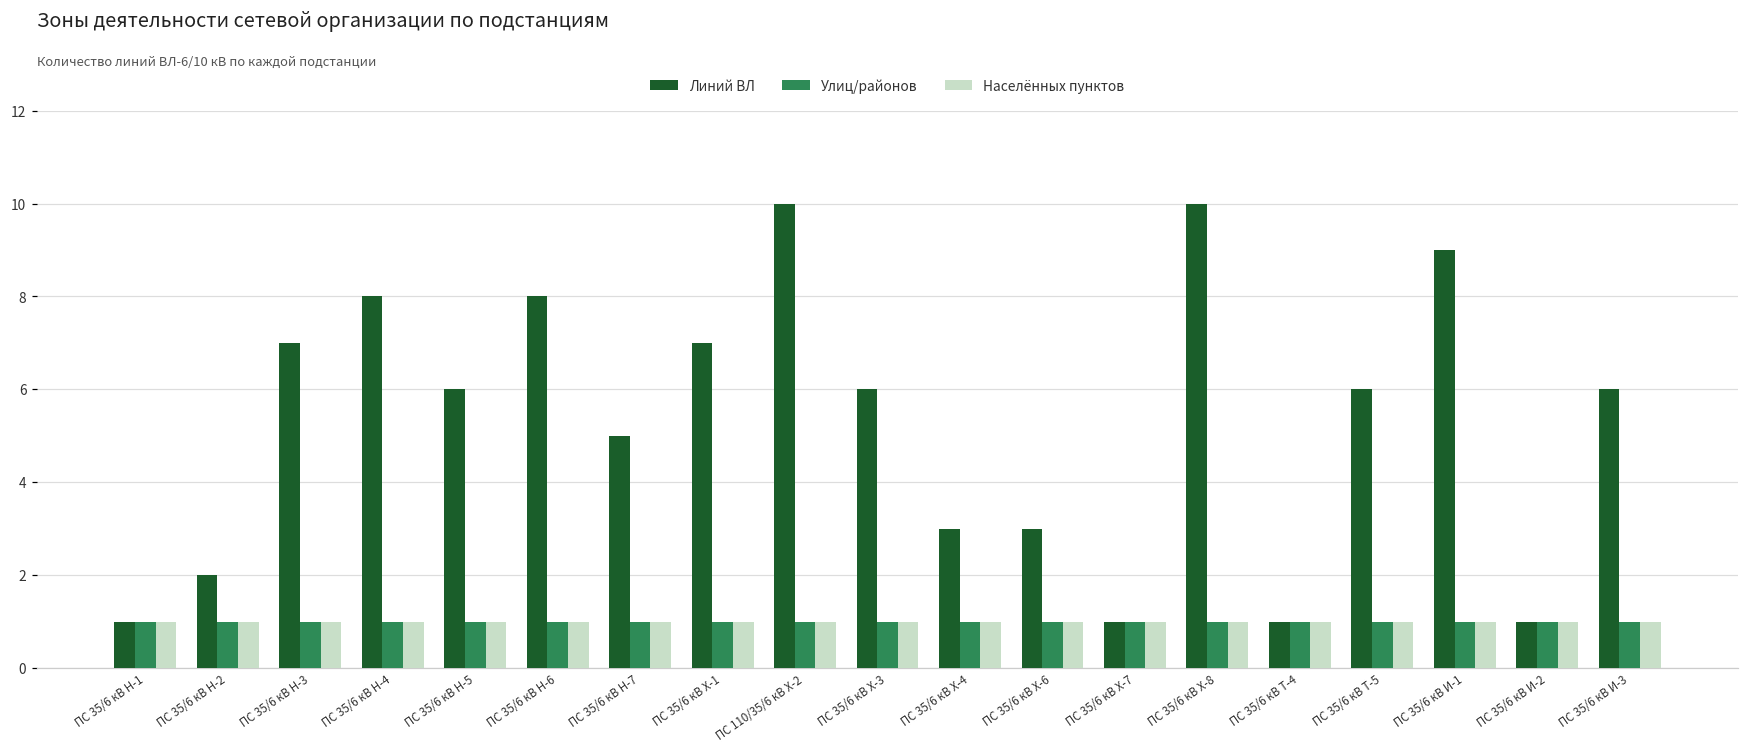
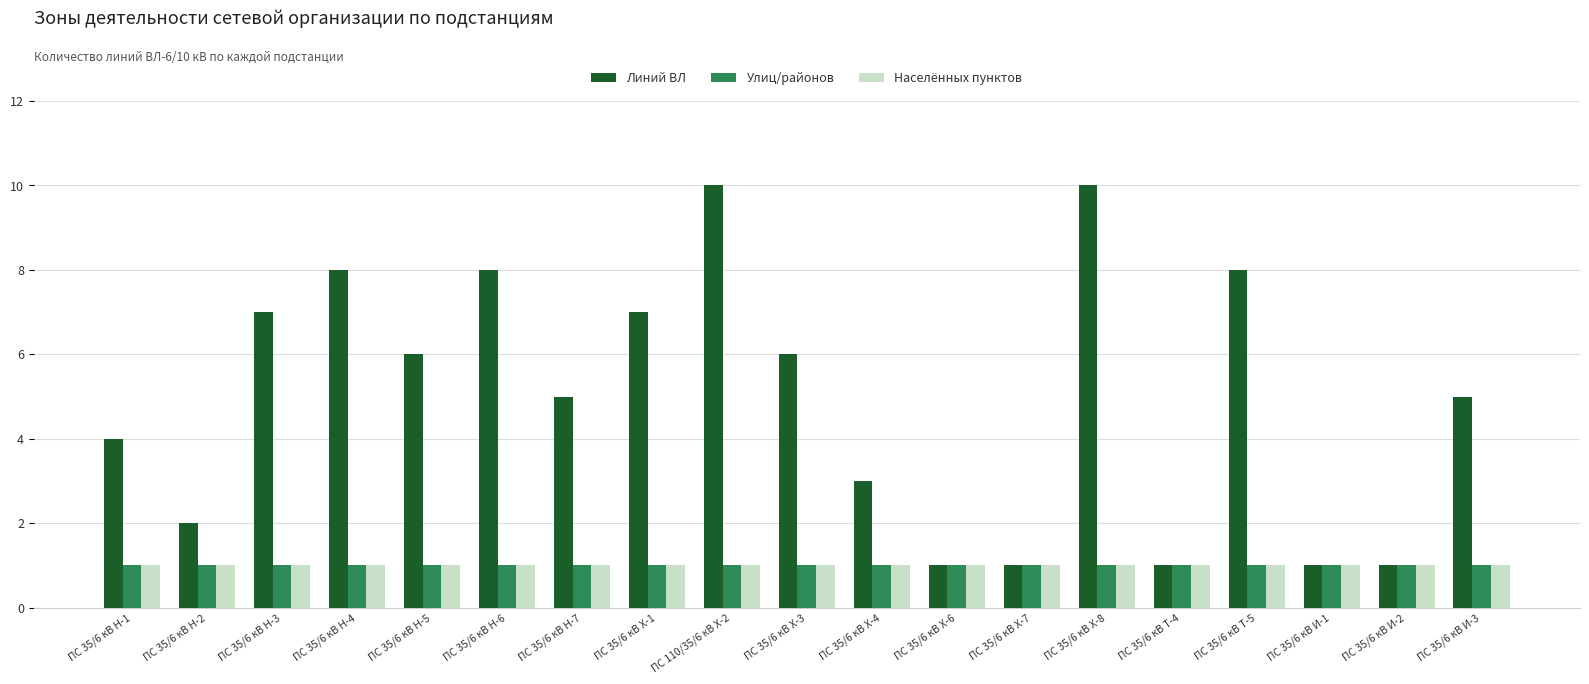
Линий ВЛ, ПС 35/6 кВ Н-1: 1 -> 4
Линий ВЛ, ПС 35/6 кВ Х-6: 3 -> 1
Линий ВЛ, ПС 35/6 кВ Т-5: 6 -> 8
Линий ВЛ, ПС 35/6 кВ И-1: 9 -> 1
Линий ВЛ, ПС 35/6 кВ И-3: 6 -> 5
